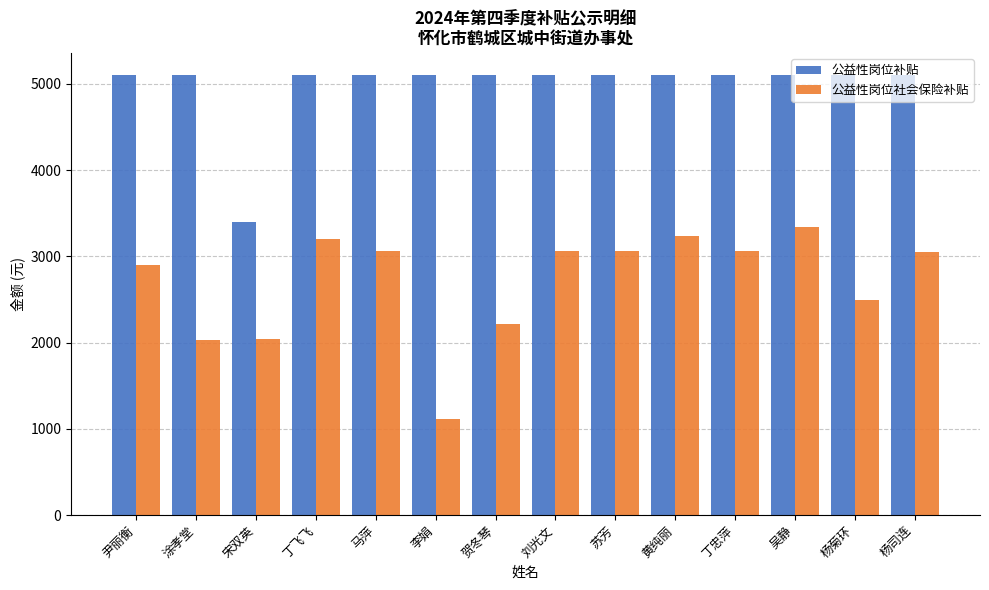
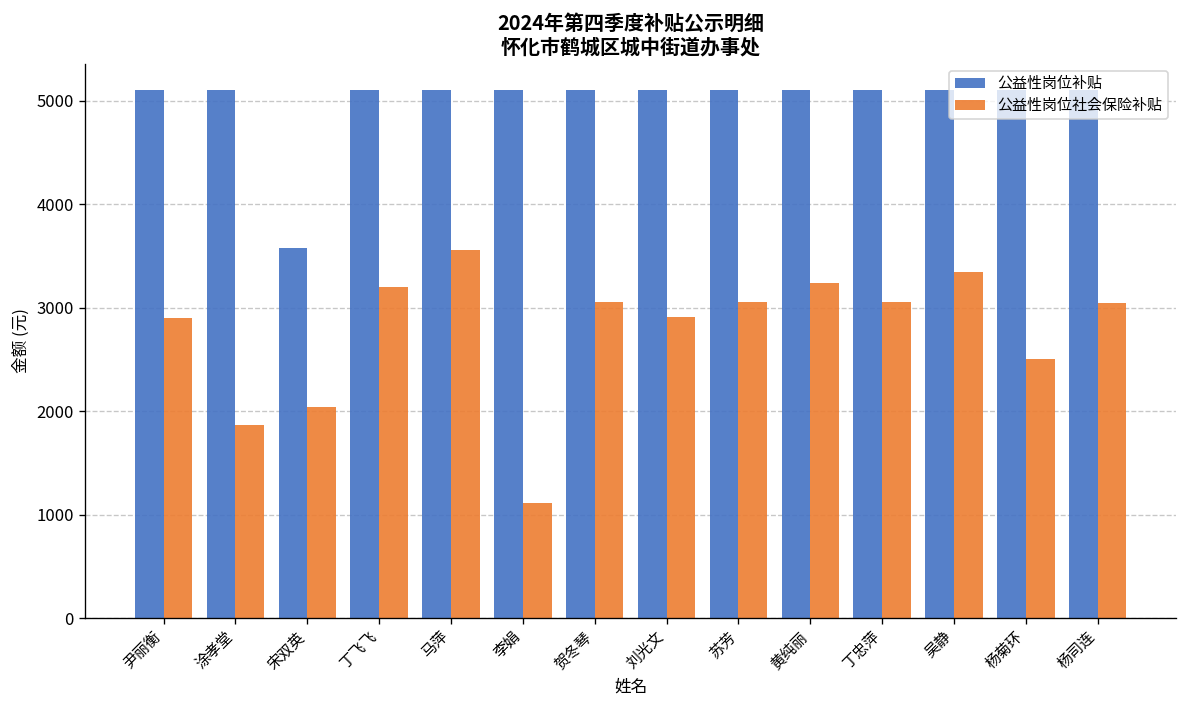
公益性岗位社会保险补贴, 涂孝堂: 2000 -> 1900
公益性岗位补贴, 宋双英: 3400 -> 3600
公益性岗位社会保险补贴, 马萍: 3100 -> 3600
公益性岗位社会保险补贴, 贺冬琴: 2200 -> 3100
公益性岗位社会保险补贴, 刘光文: 3100 -> 2900
